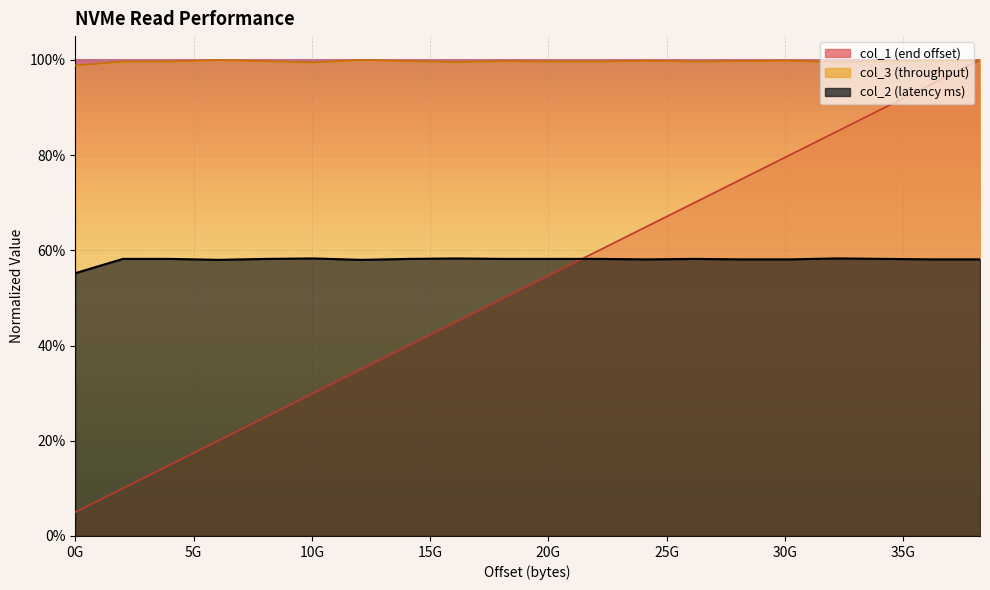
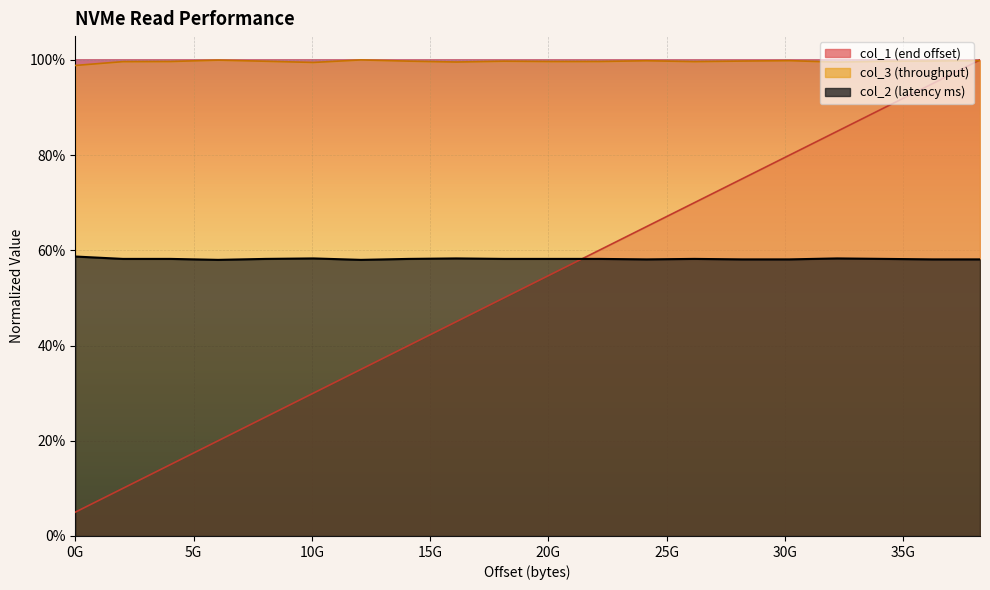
col_2 (latency ms), 0G: 55% -> 59%
